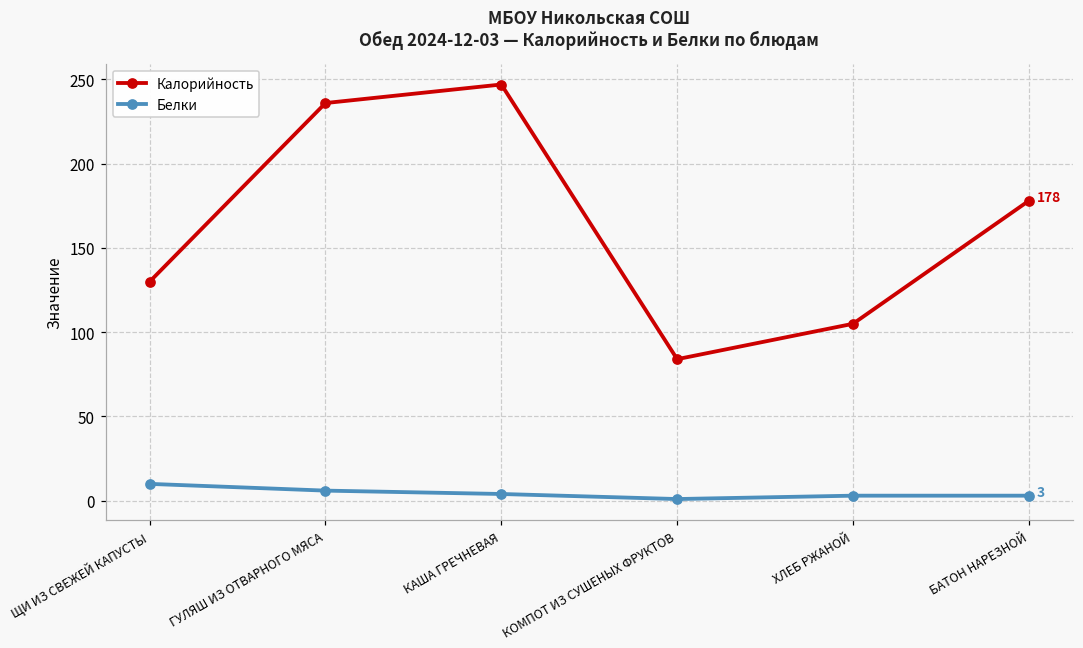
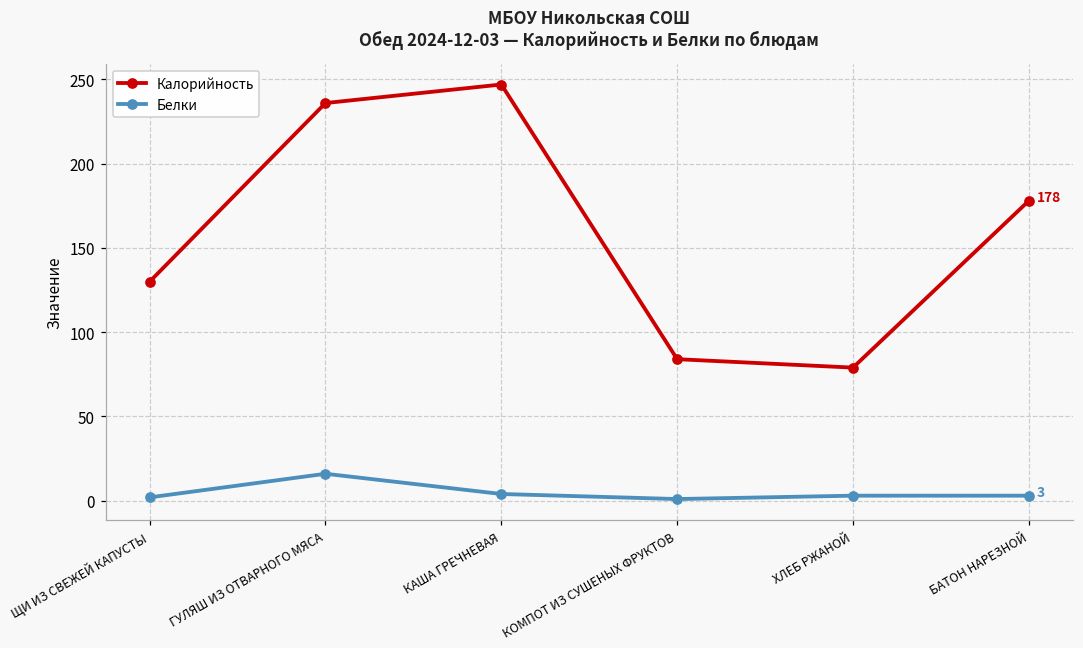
Белки, ЩИ ИЗ СВЕЖЕЙ КАПУСТЫ: 10 -> 2
Белки, ГУЛЯШ ИЗ ОТВАРНОГО МЯСА: 6 -> 16
Калорийность, ХЛЕБ РЖАНОЙ: 105 -> 79
